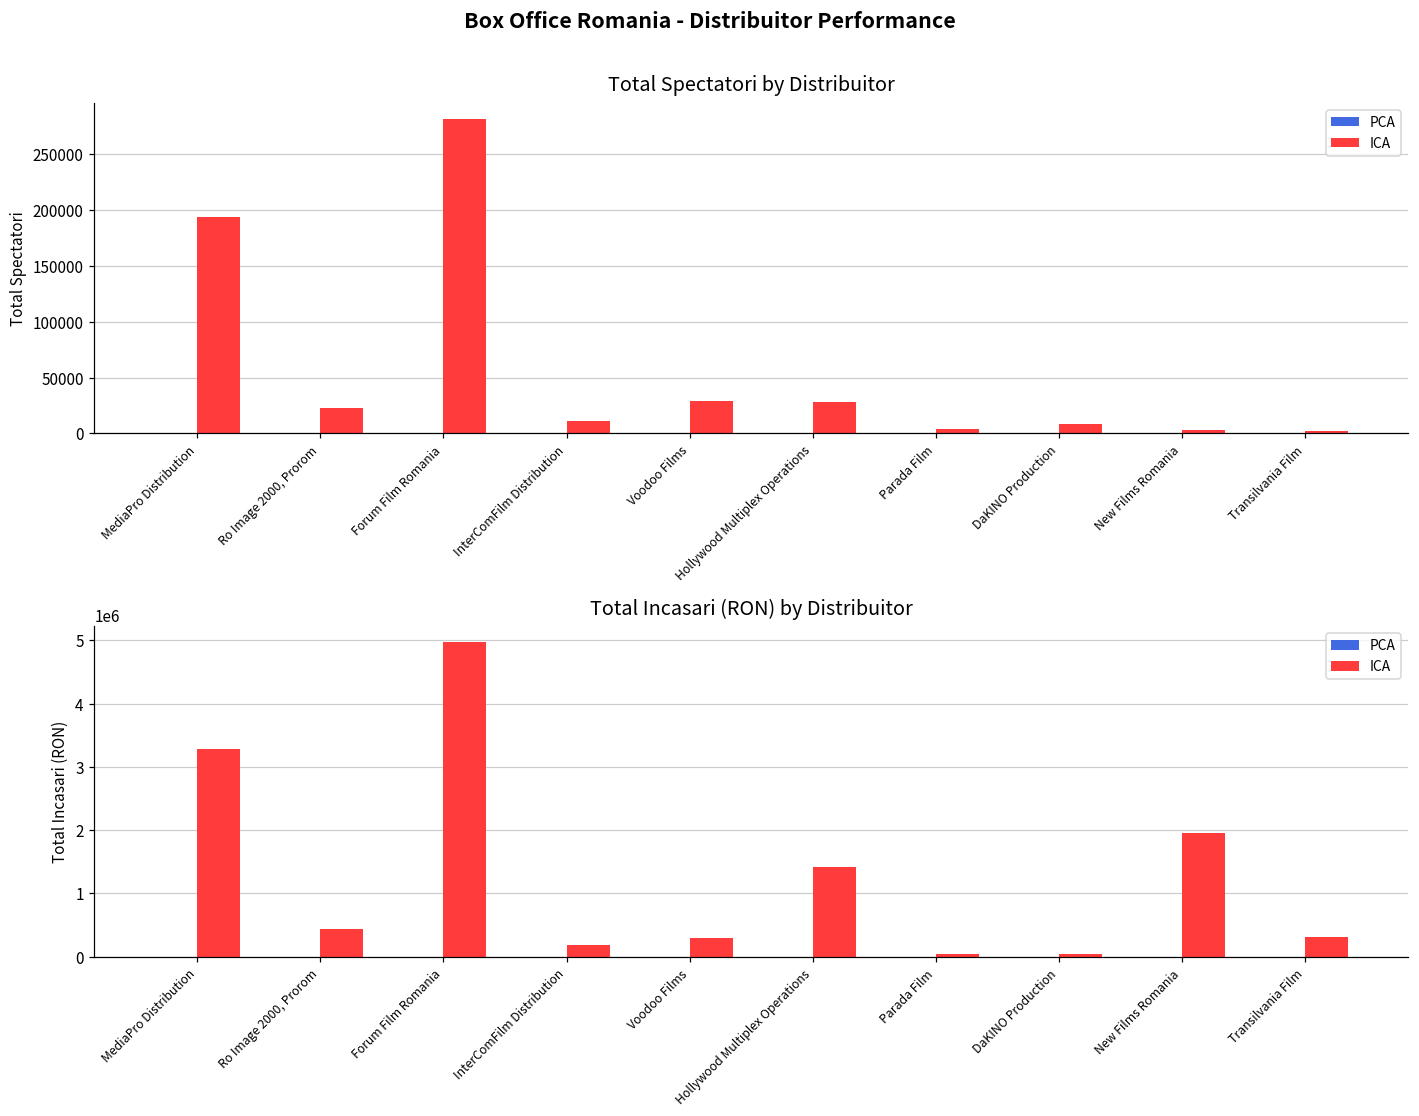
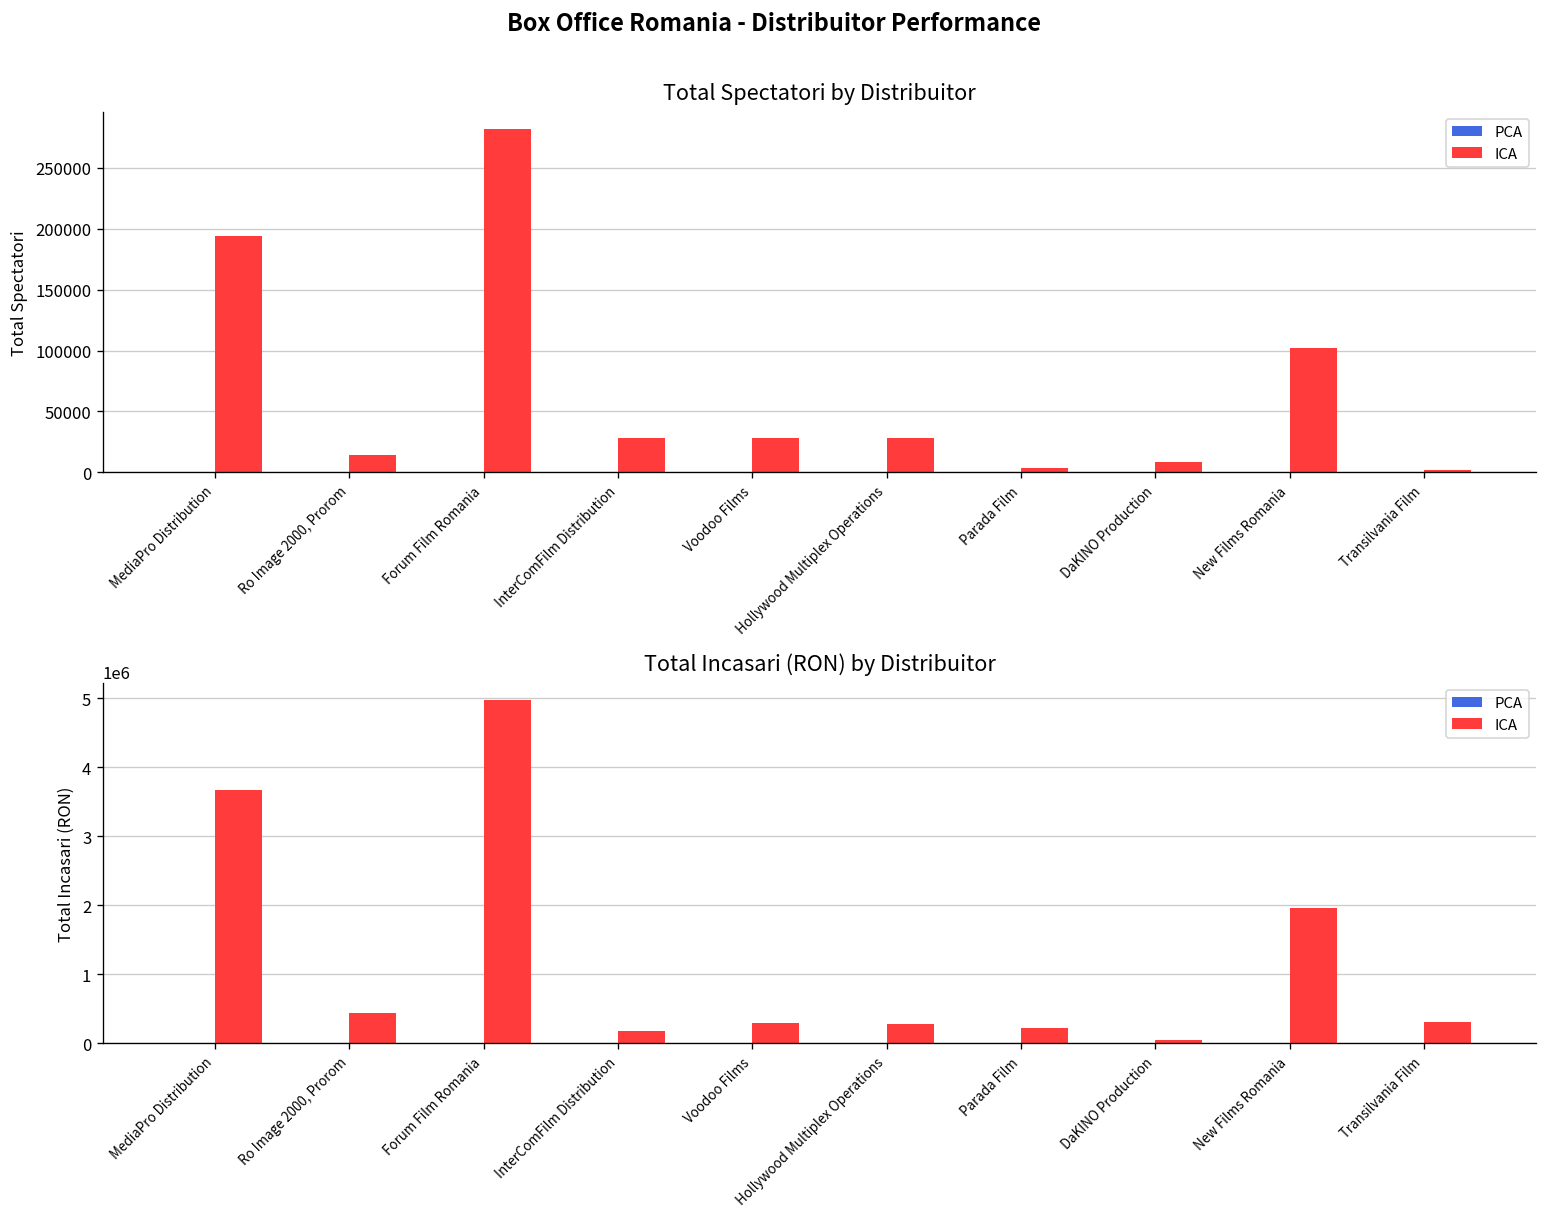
Total Spectatori by Distribuitor, ICA, Ro Image 2000, Prorom: 22000 -> 14000
Total Spectatori by Distribuitor, ICA, InterComFilm Distribution: 11000 -> 28000
Total Spectatori by Distribuitor, ICA, New Films Romania: 3000 -> 102000
Total Incasari (RON) by Distribuitor, ICA, MediaPro Distribution: 3300000 -> 3700000
Total Incasari (RON) by Distribuitor, ICA, Hollywood Multiplex Operations: 1400000 -> 300000
Total Incasari (RON) by Distribuitor, ICA, Parada Film: 0 -> 200000
